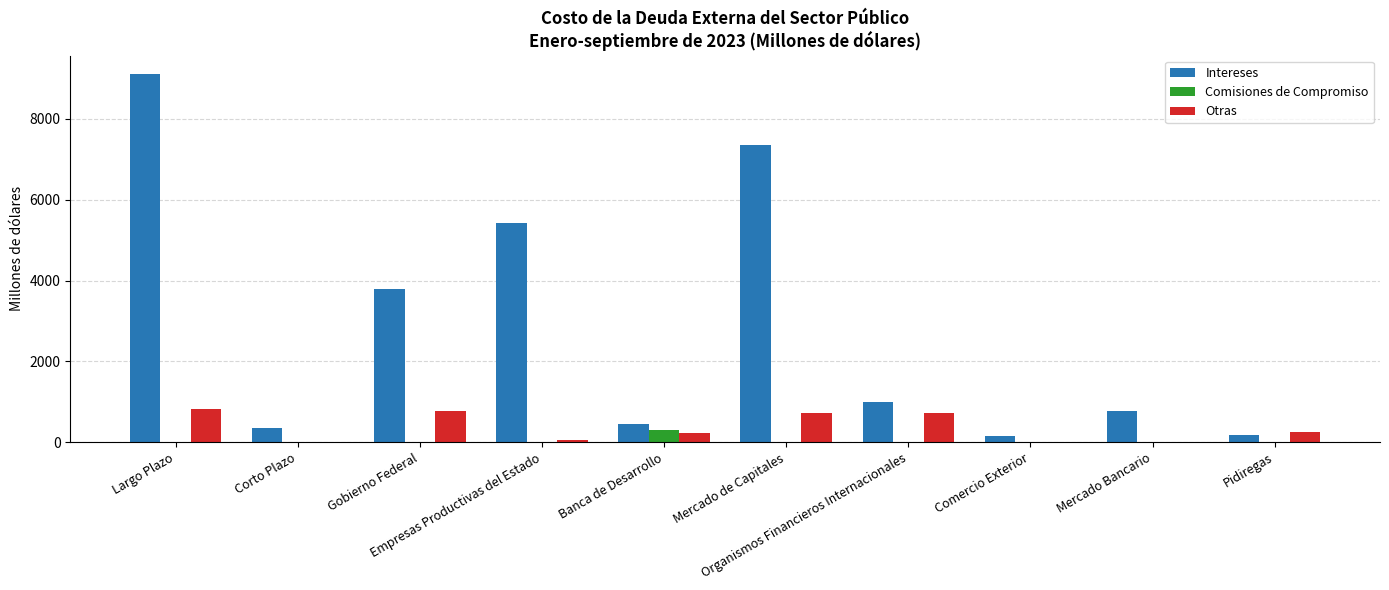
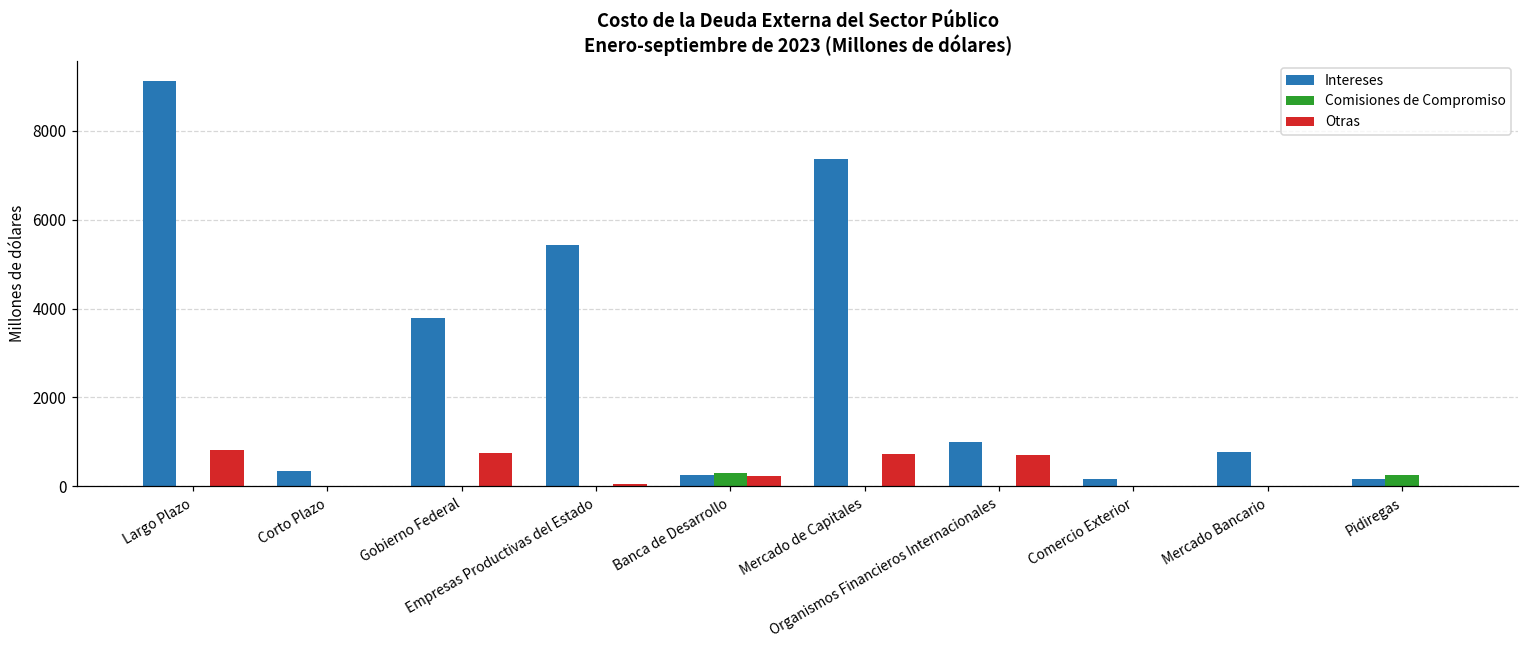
Intereses, Banca de Desarrollo: 500 -> 200
Comisiones de Compromiso, Pidiregas: 0 -> 300
Otras, Pidiregas: 300 -> 0
